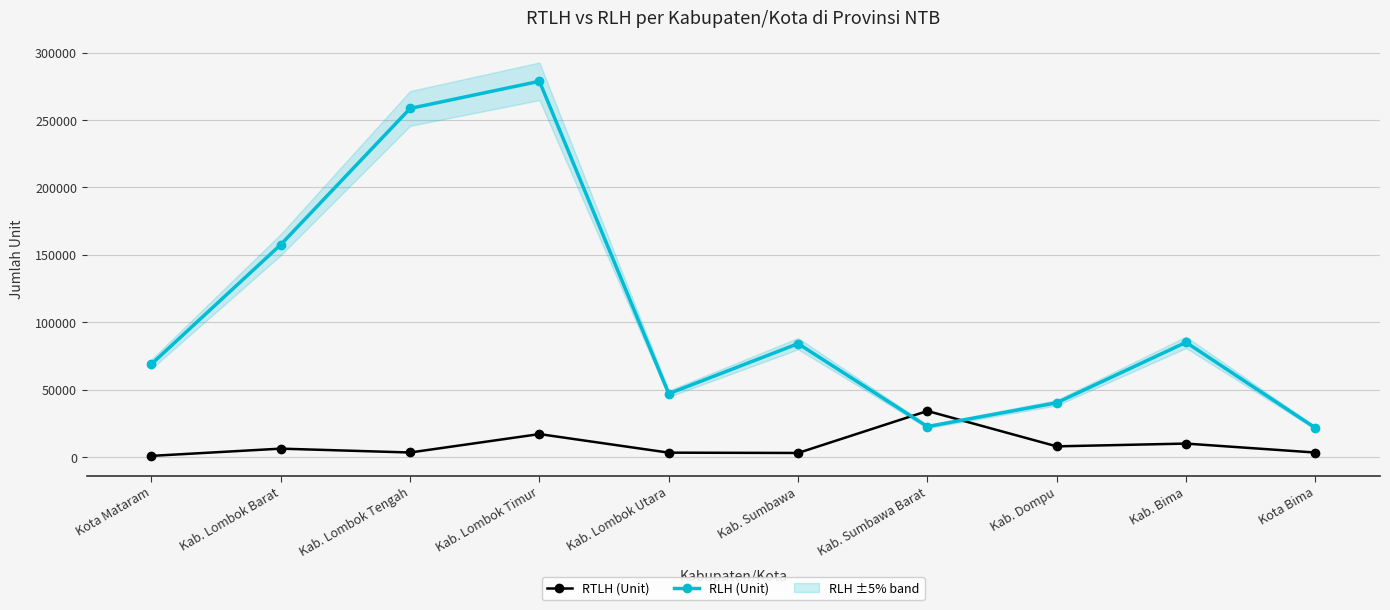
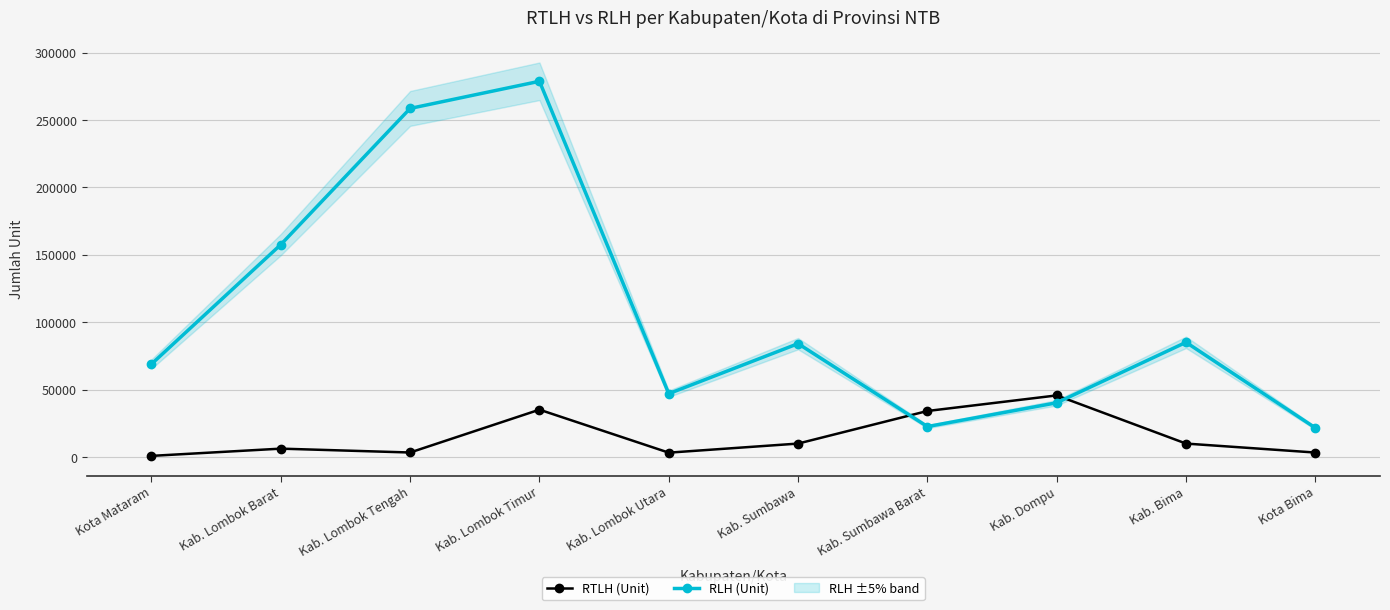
RTLH (Unit), Kab. Lombok Timur: 17000 -> 35000
RTLH (Unit), Kab. Sumbawa: 3000 -> 10000
RTLH (Unit), Kab. Dompu: 8000 -> 46000
